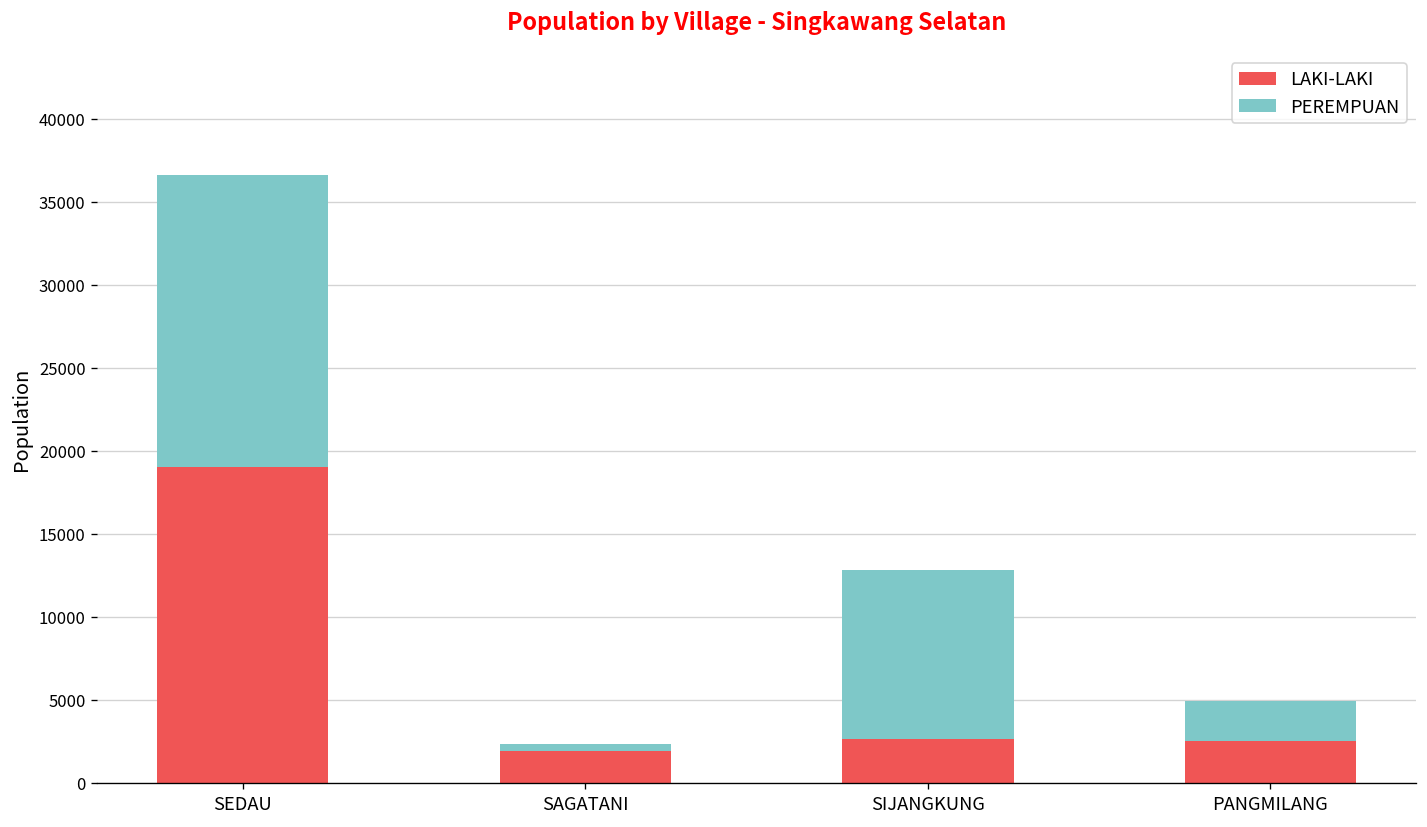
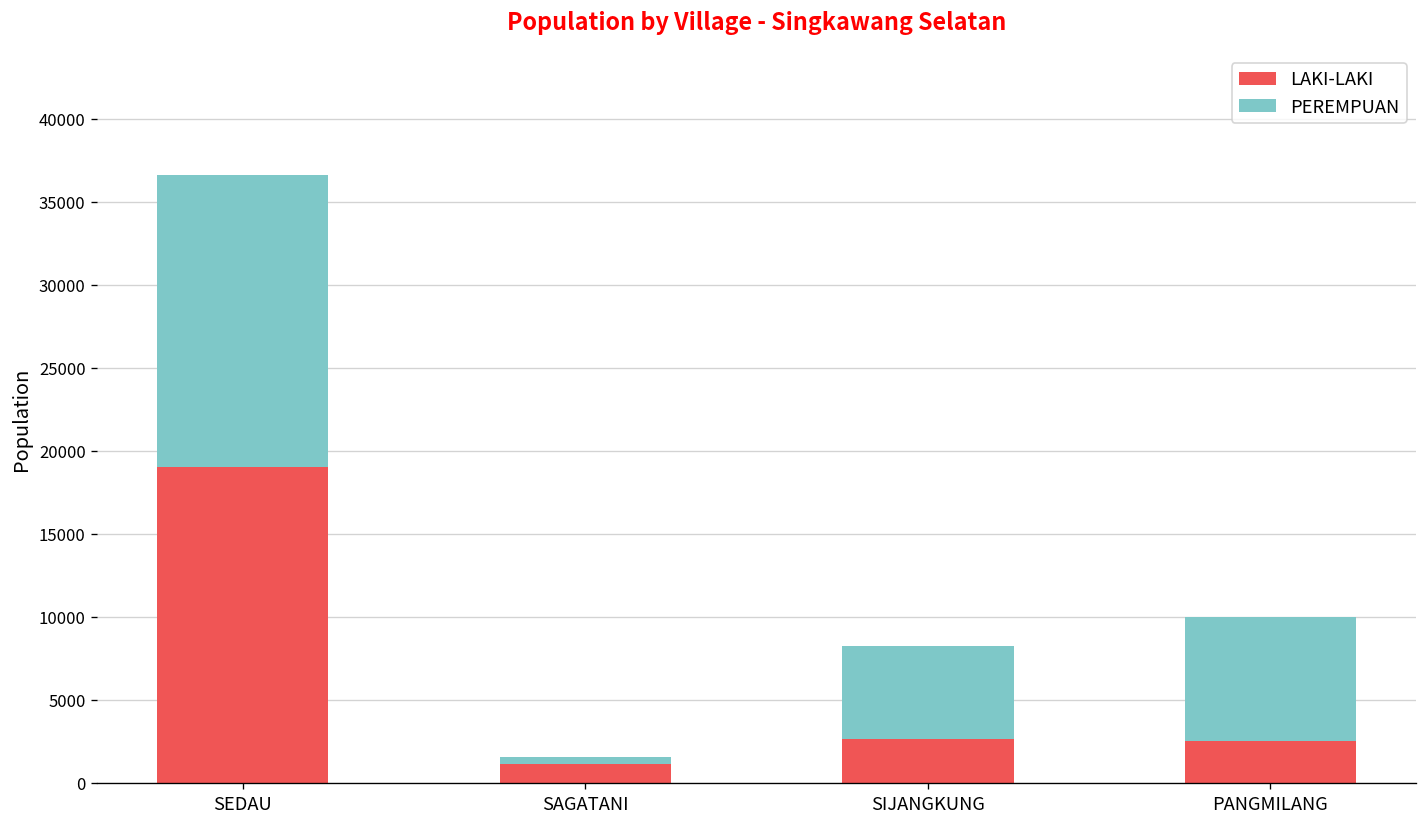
LAKI-LAKI, SAGATANI: 1900 -> 1200
PEREMPUAN, SIJANGKUNG: 10200 -> 5600
PEREMPUAN, PANGMILANG: 2400 -> 7500
